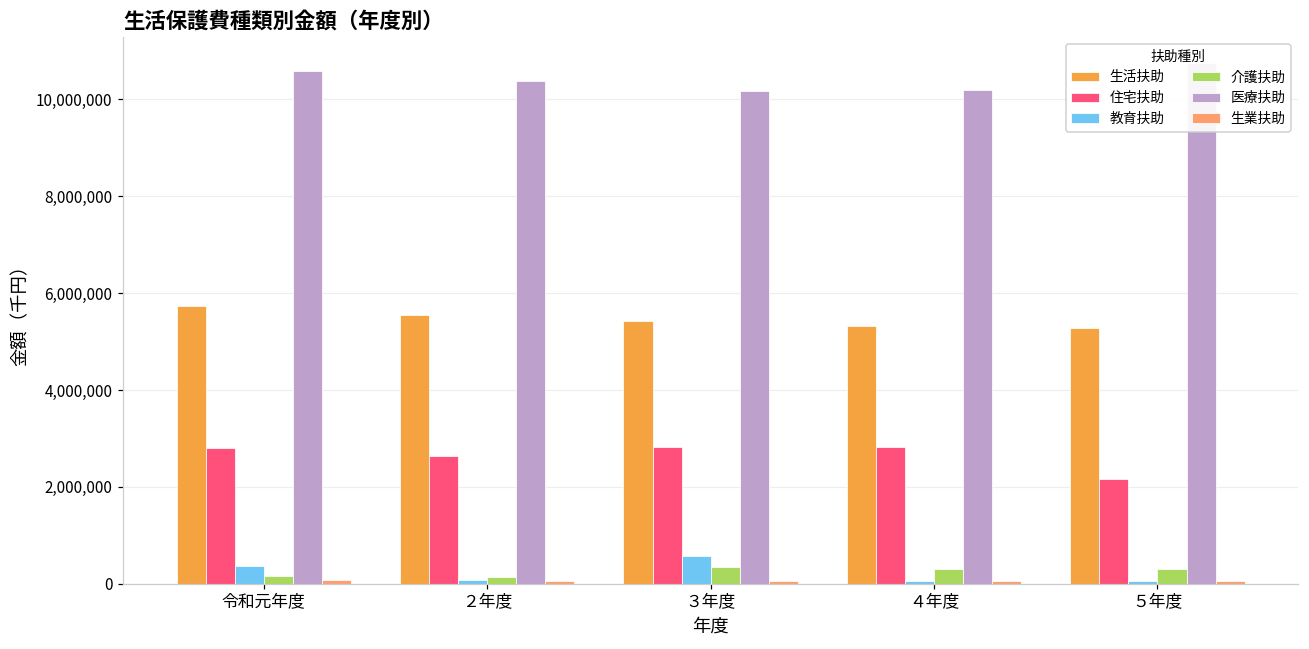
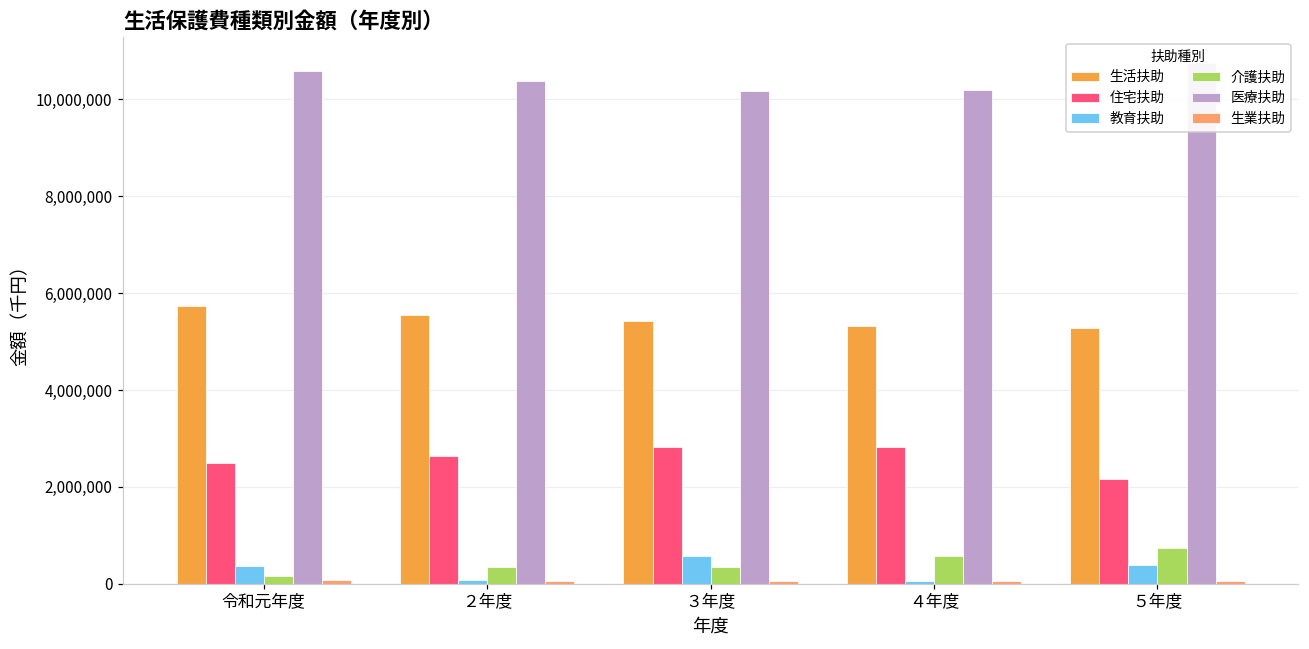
住宅扶助, 令和元年度: 2,800,000 -> 2,500,000
介護扶助, ２年度: 100,000 -> 300,000
介護扶助, ４年度: 300,000 -> 600,000
教育扶助, ５年度: 100,000 -> 400,000
介護扶助, ５年度: 300,000 -> 700,000
